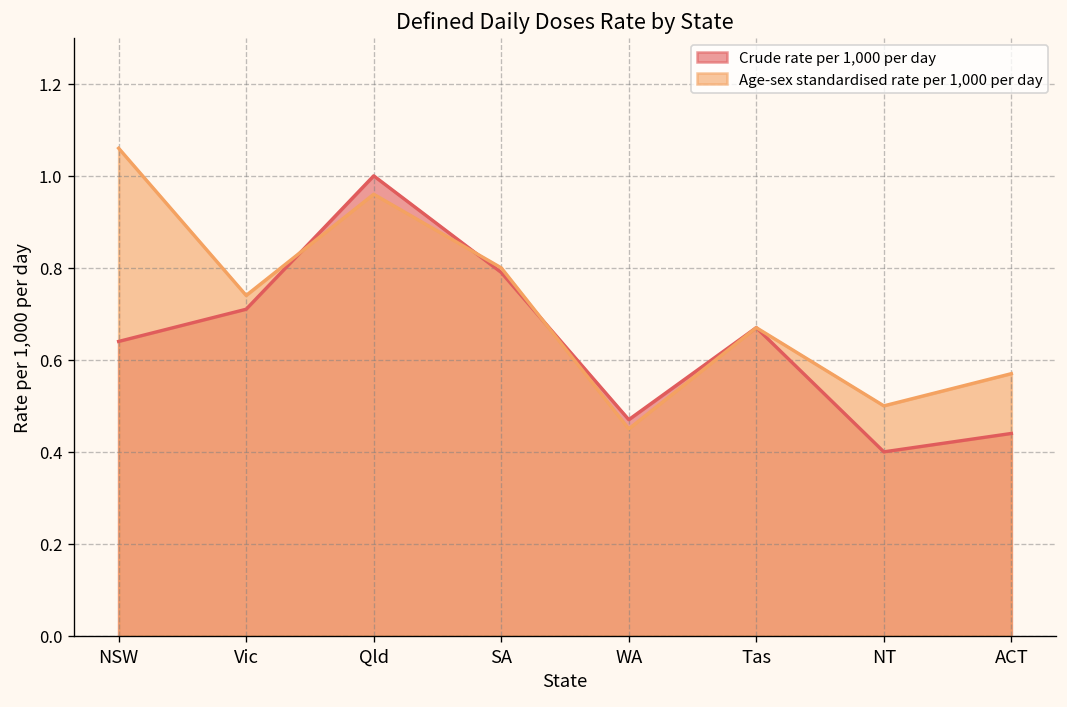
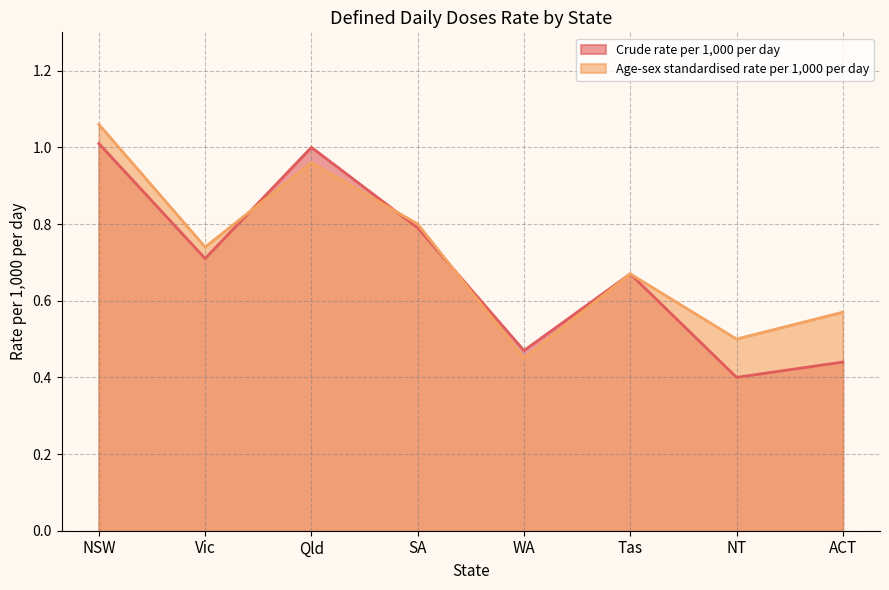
Crude rate per 1,000 per day, NSW: 0.64 -> 1.01
